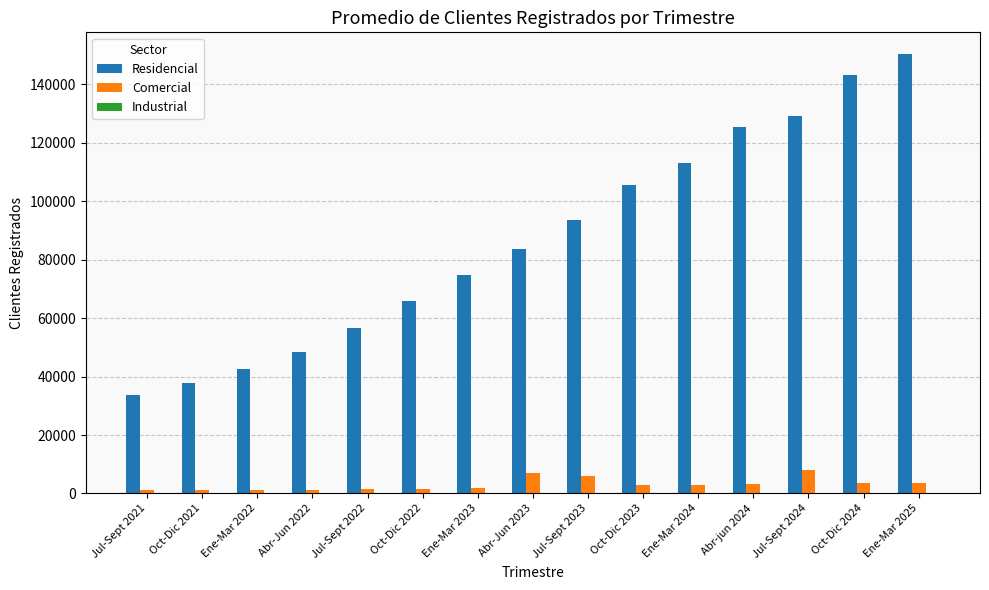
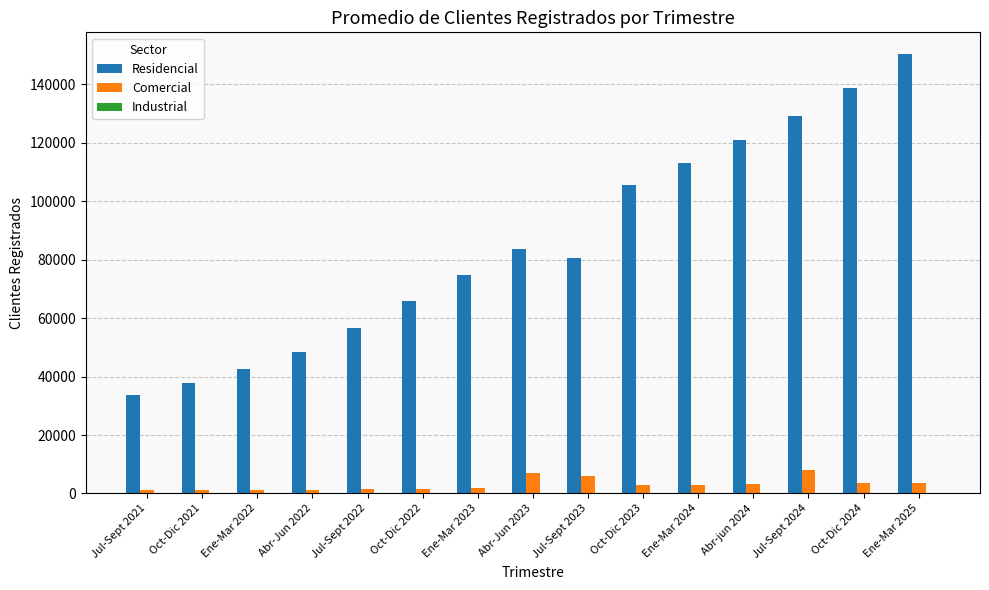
Residencial, Jul-Sept 2023: 94000 -> 81000
Residencial, Abr-jun 2024: 125000 -> 121000
Residencial, Oct-Dic 2024: 143000 -> 139000
